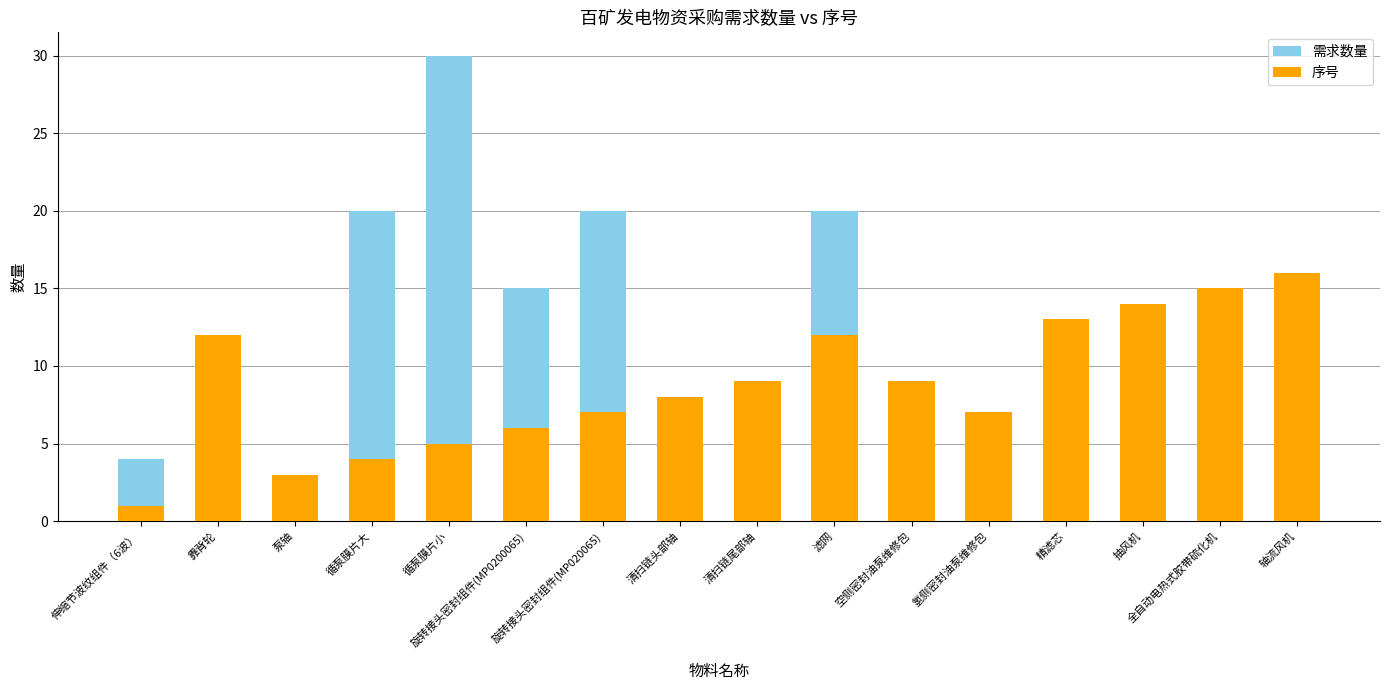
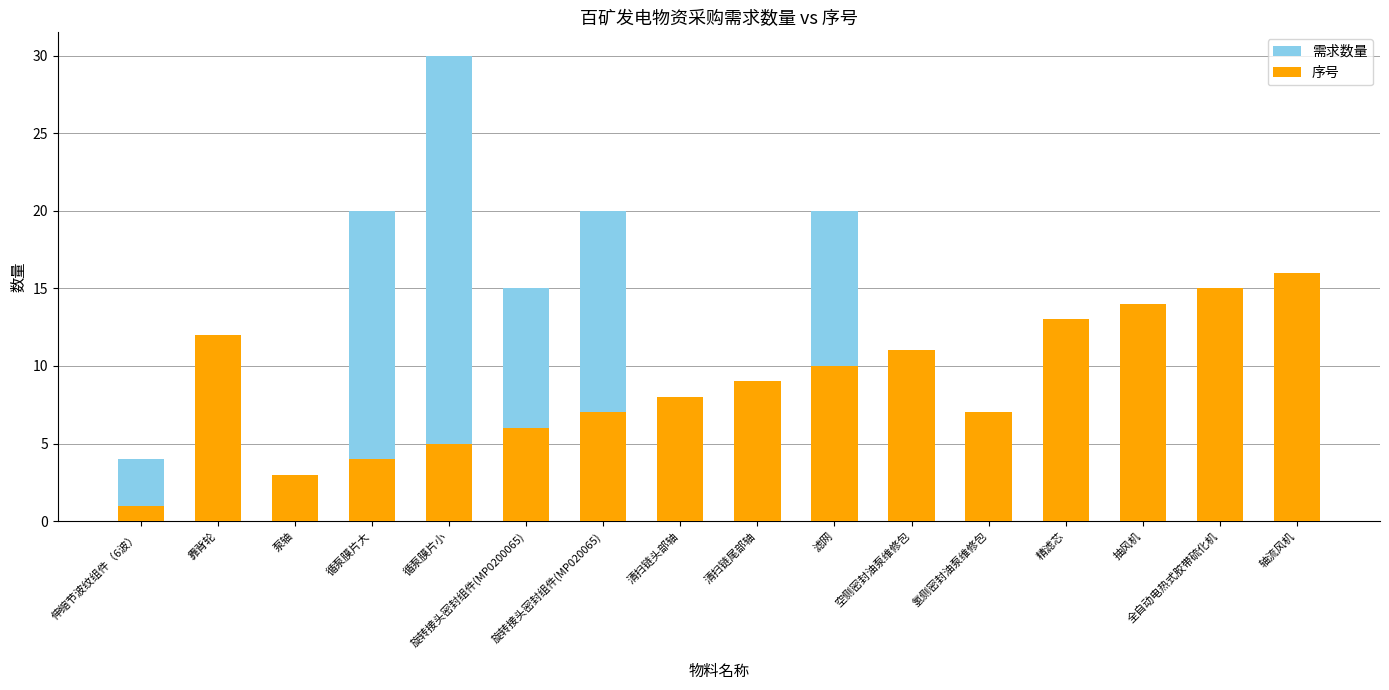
序号, 滤网: 12 -> 10
序号, 空侧密封油泵维修包: 9 -> 11
